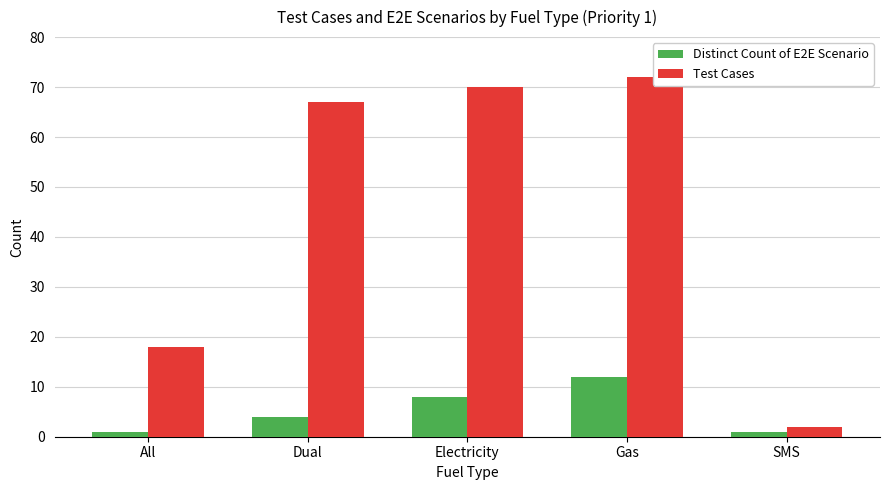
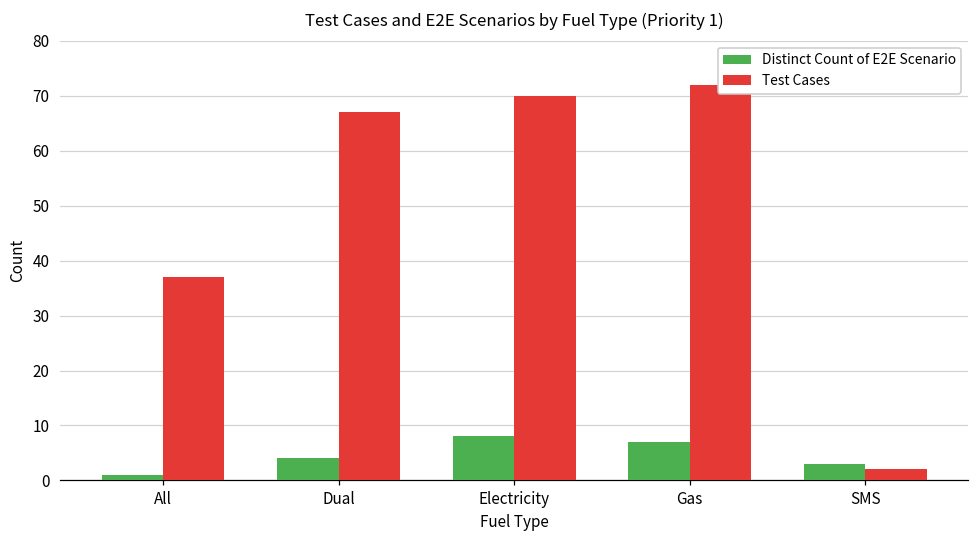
Test Cases, All: 18 -> 37
Distinct Count of E2E Scenario, Gas: 12 -> 7
Distinct Count of E2E Scenario, SMS: 1 -> 3
